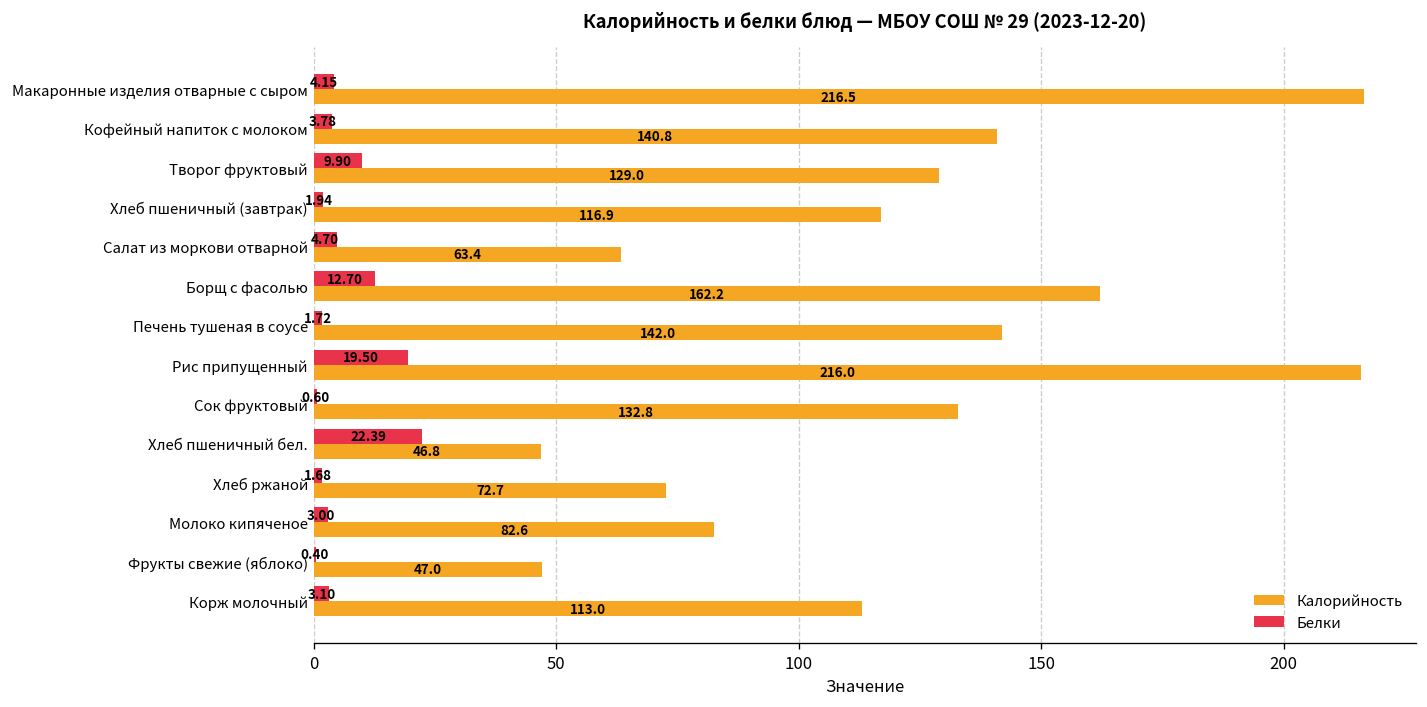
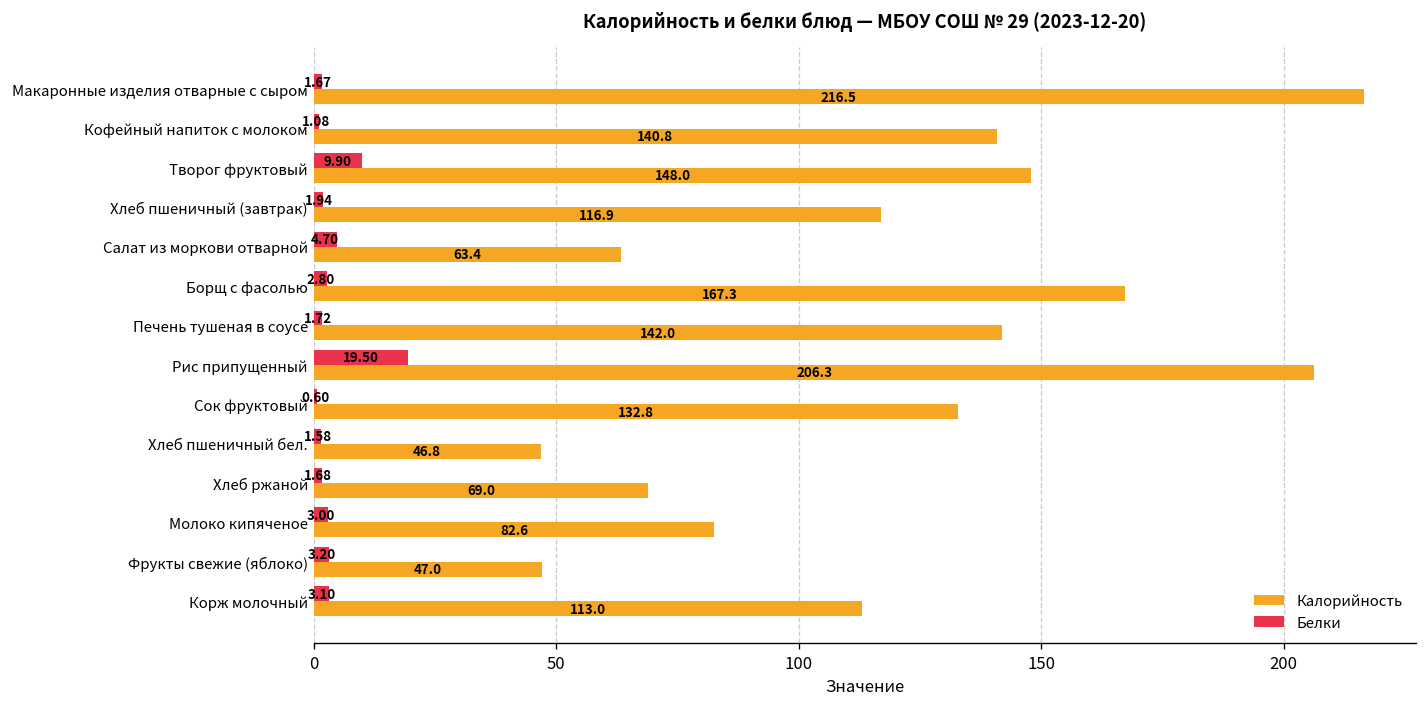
Белки, Макаронные изделия отварные с сыром: 4.15 -> 1.67
Белки, Кофейный напиток с молоком: 3.78 -> 1.08
Калорийность, Творог фруктовый: 129.0 -> 148.0
Белки, Борщ с фасолью: 12.70 -> 2.80
Калорийность, Борщ с фасолью: 162.2 -> 167.3
Калорийность, Рис припущенный: 216.0 -> 206.3
Белки, Хлеб пшеничный бел.: 22.39 -> 1.58
Калорийность, Хлеб ржаной: 72.7 -> 69.0
Белки, Фрукты свежие (яблоко): 0.40 -> 3.20
